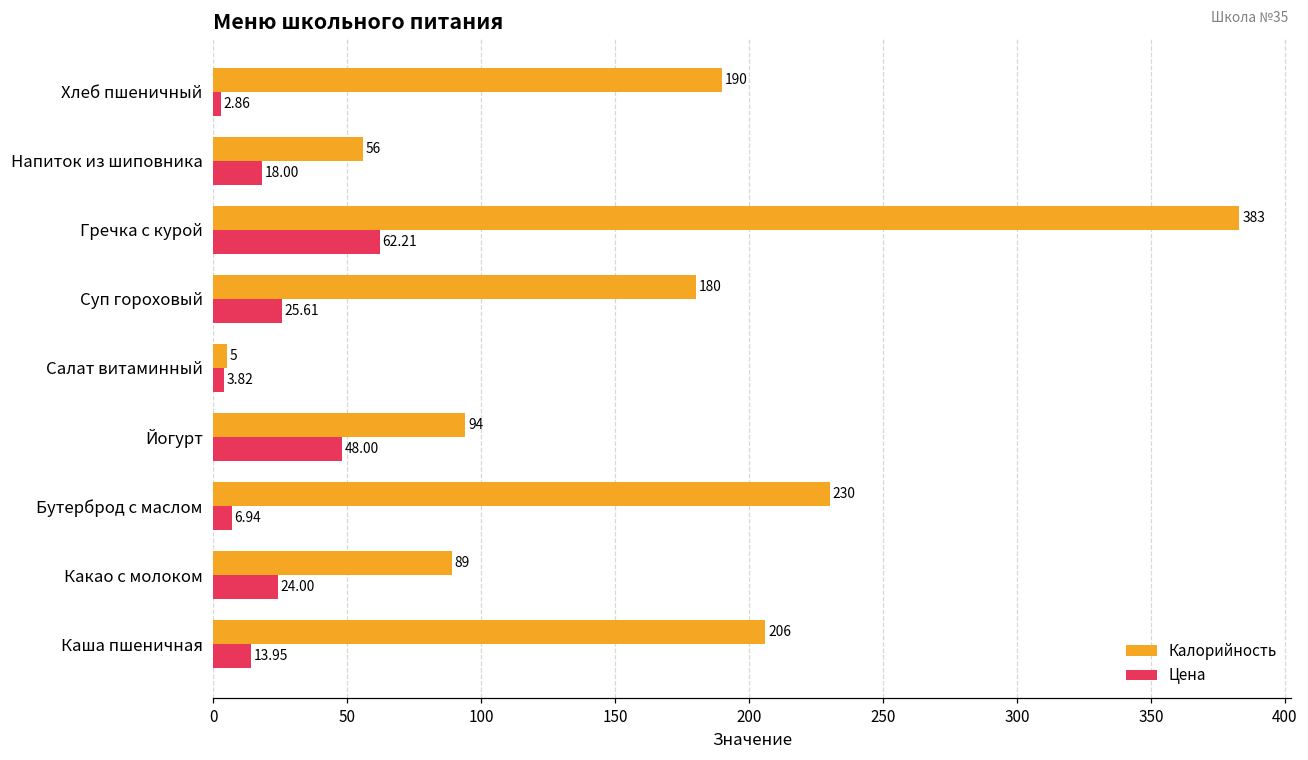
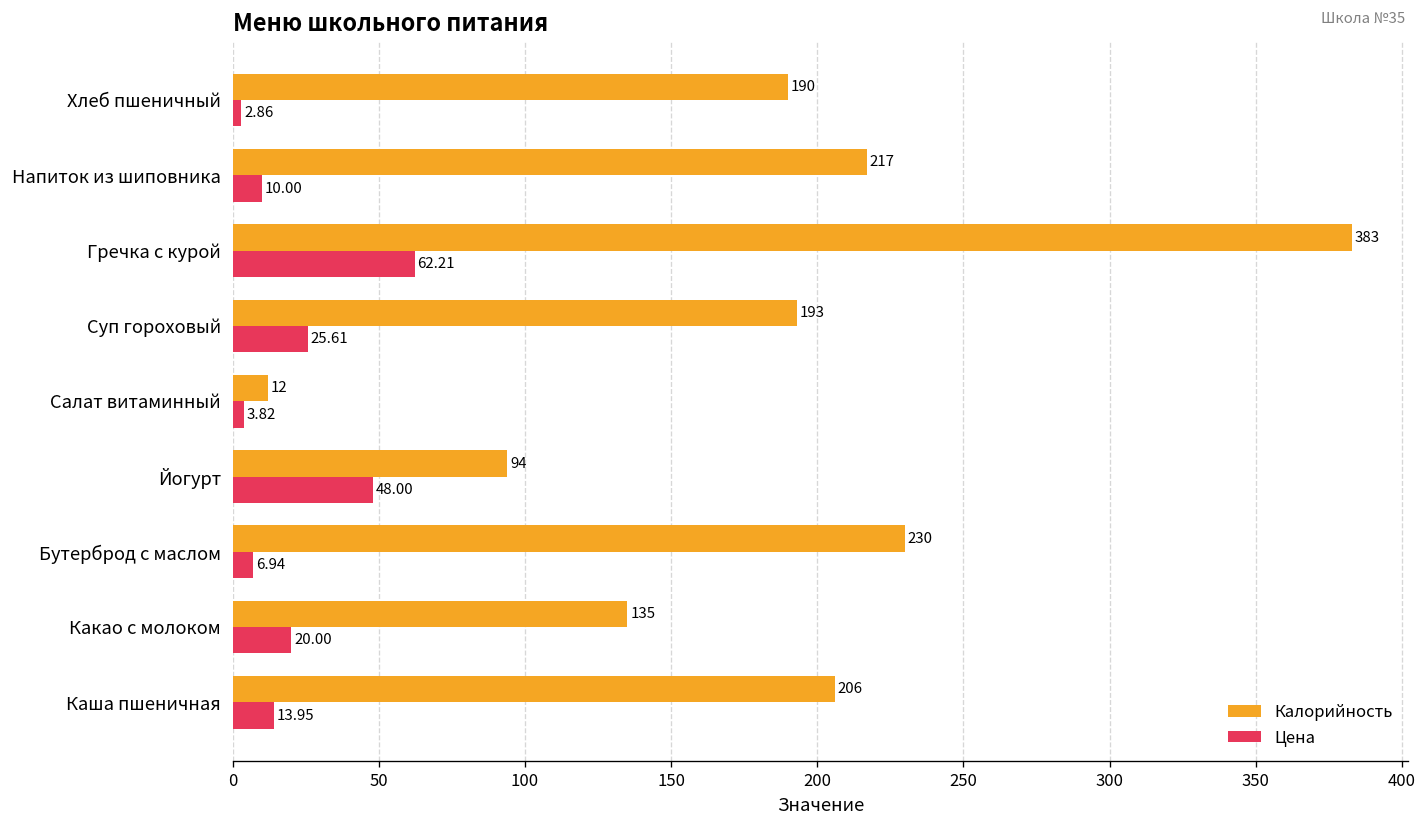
Калорийность, Напиток из шиповника: 56 -> 217
Цена, Напиток из шиповника: 18.00 -> 10.00
Калорийность, Суп гороховый: 180 -> 193
Калорийность, Салат витаминный: 5 -> 12
Калорийность, Какао с молоком: 89 -> 135
Цена, Какао с молоком: 24.00 -> 20.00
